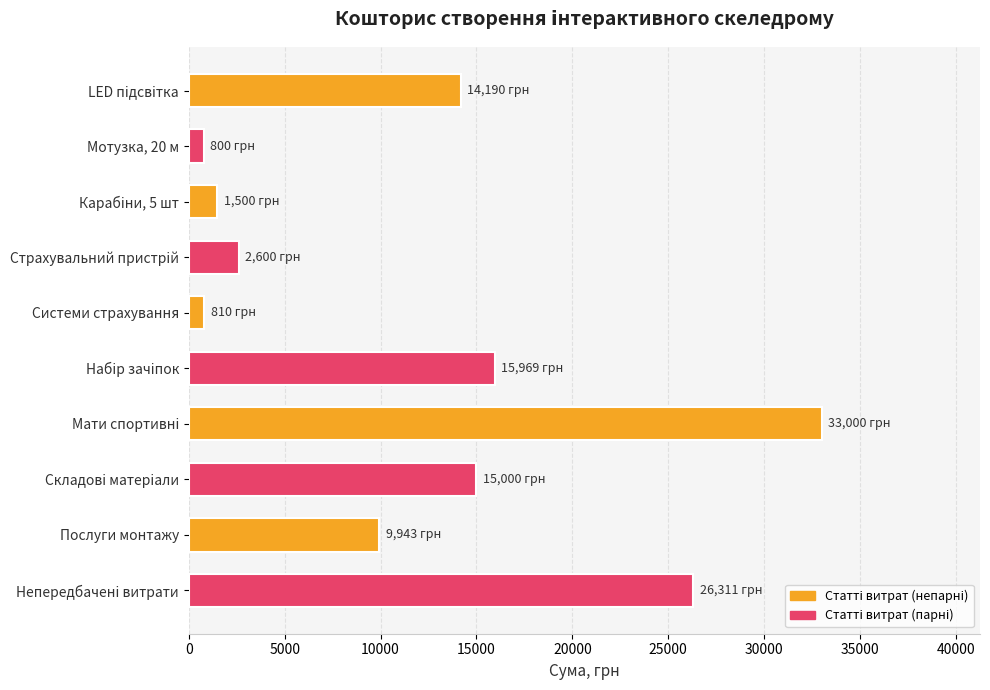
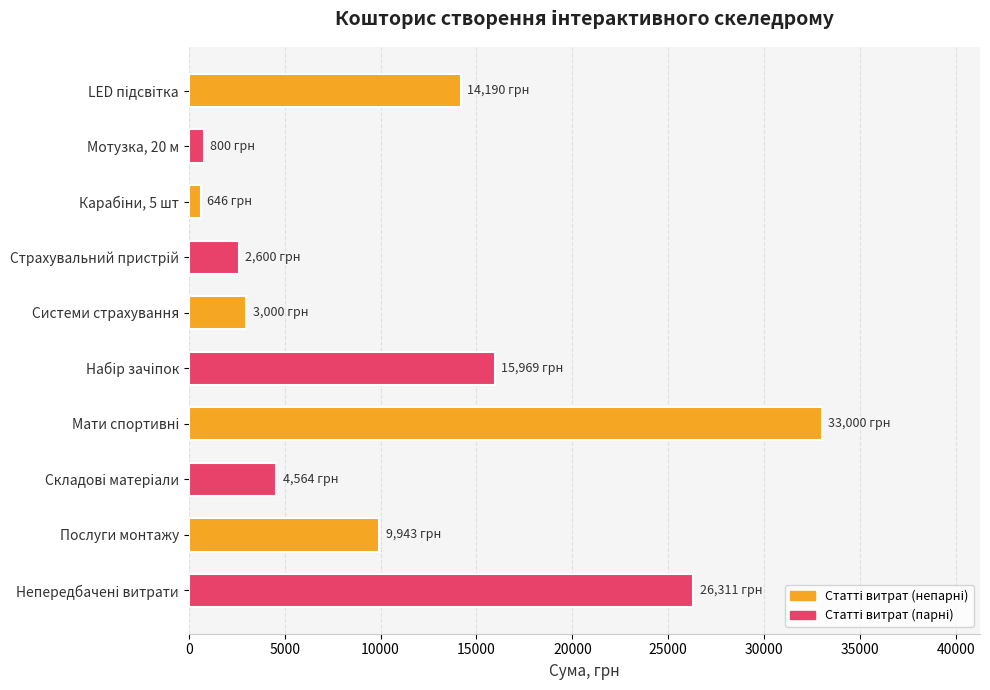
Карабіни, 5 шт: 1,500 -> 646
Системи страхування: 810 -> 3,000
Складові матеріали: 15,000 -> 4,564
